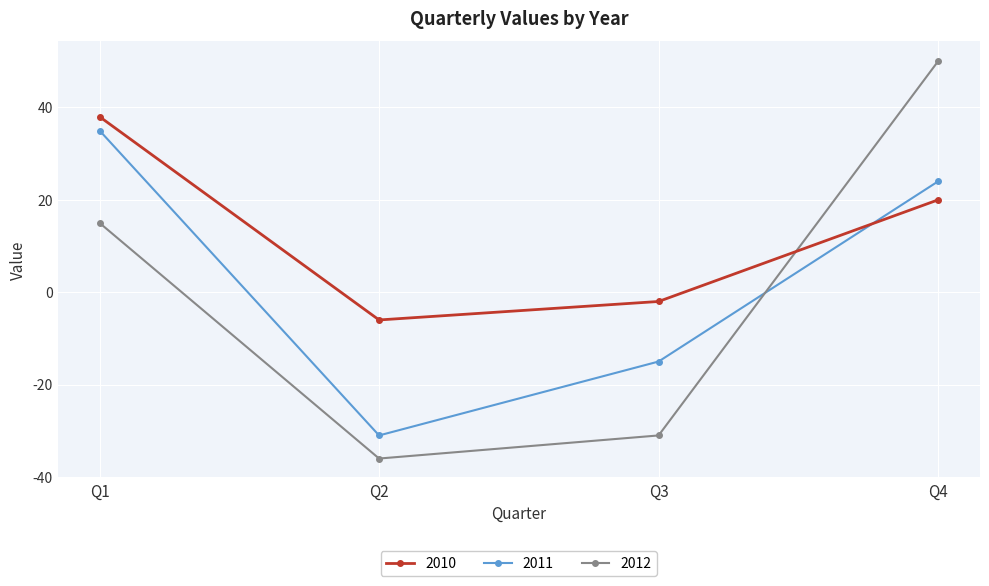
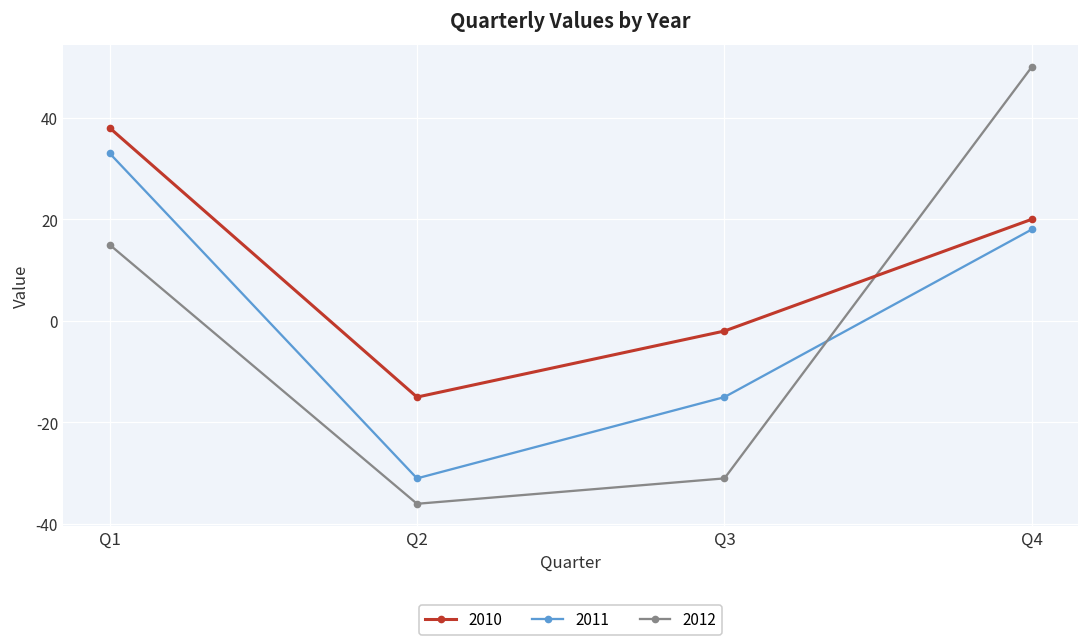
2011, Q1: 35 -> 33
2010, Q2: -6 -> -15
2011, Q4: 24 -> 18
